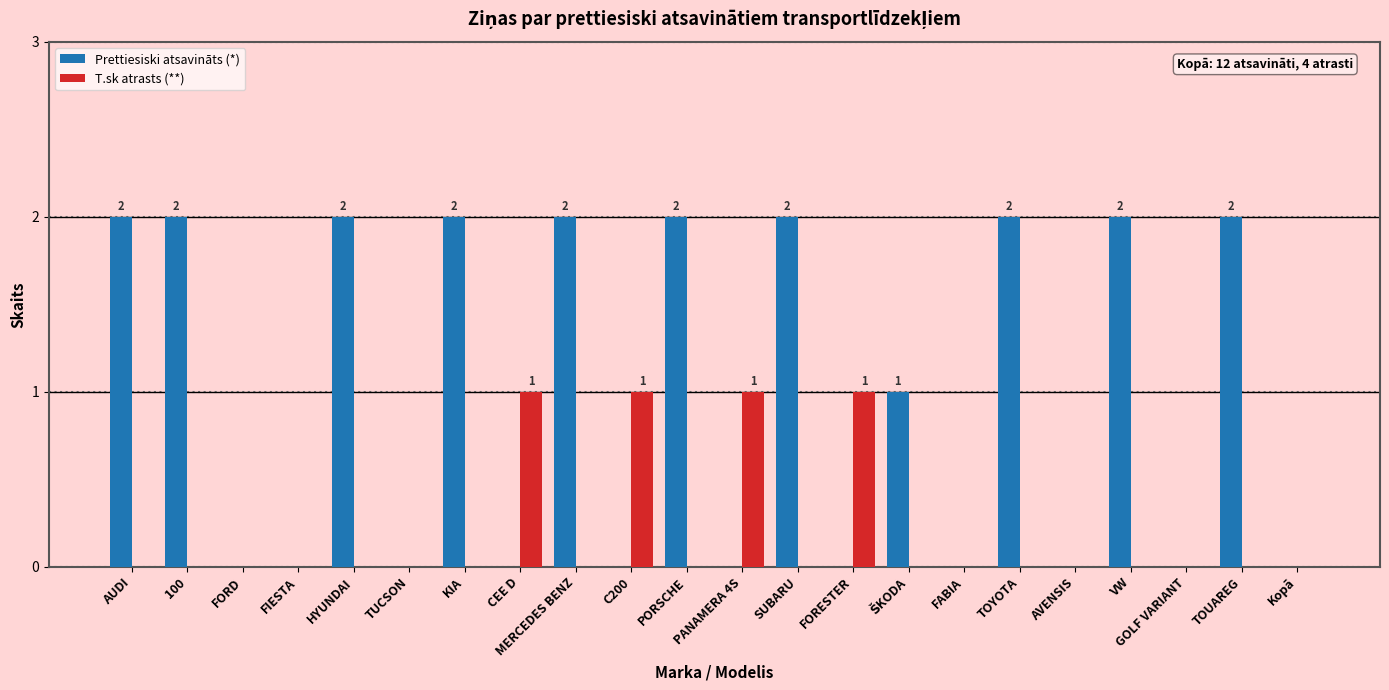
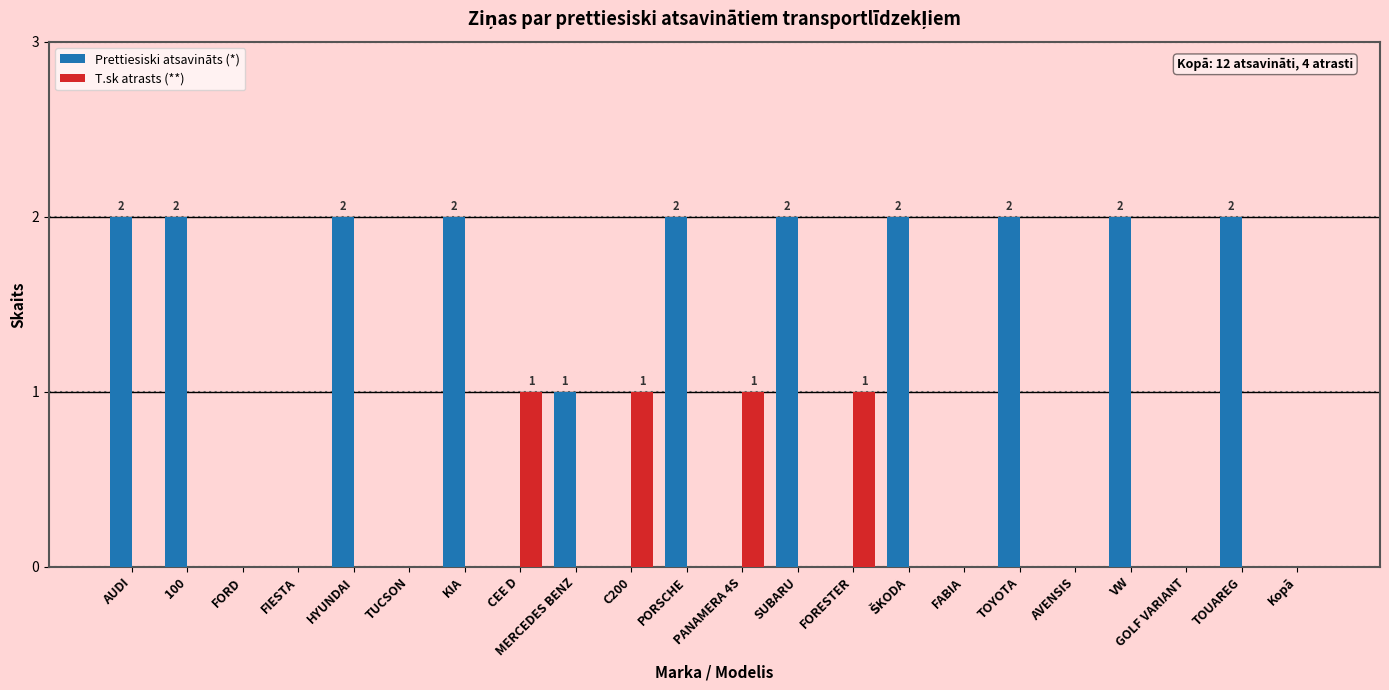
Prettiesiski atsavināts (*), MERCEDES BENZ: 2 -> 1
Prettiesiski atsavināts (*), ŠKODA: 1 -> 2
